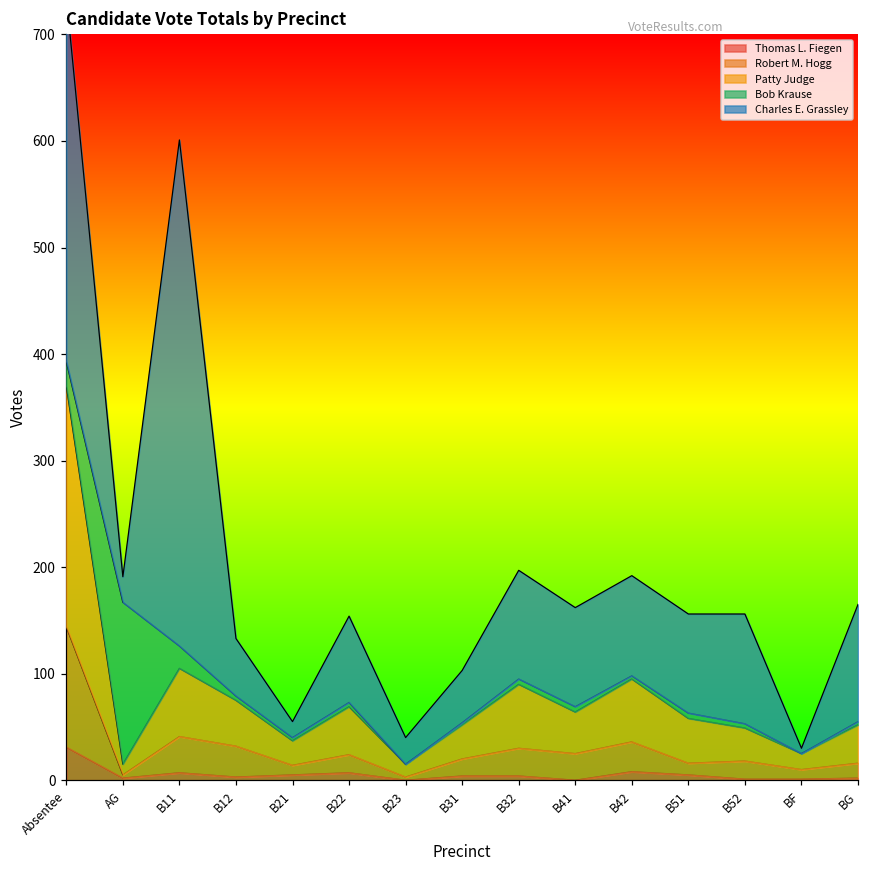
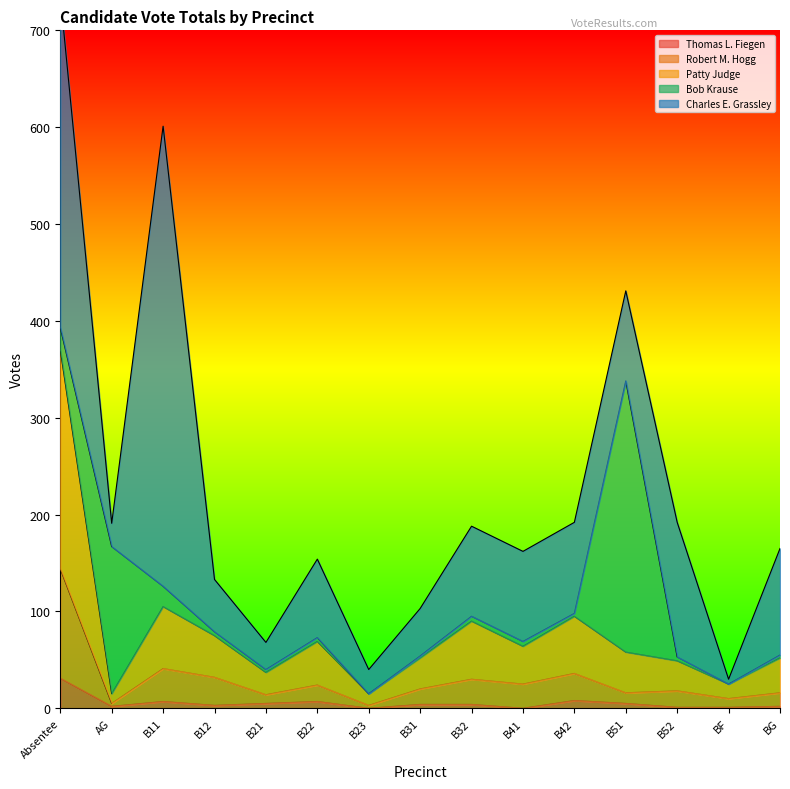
Charles E. Grassley, B21: 20 -> 30
Charles E. Grassley, B32: 100 -> 90
Bob Krause, B51: 10 -> 280
Charles E. Grassley, B52: 100 -> 140
